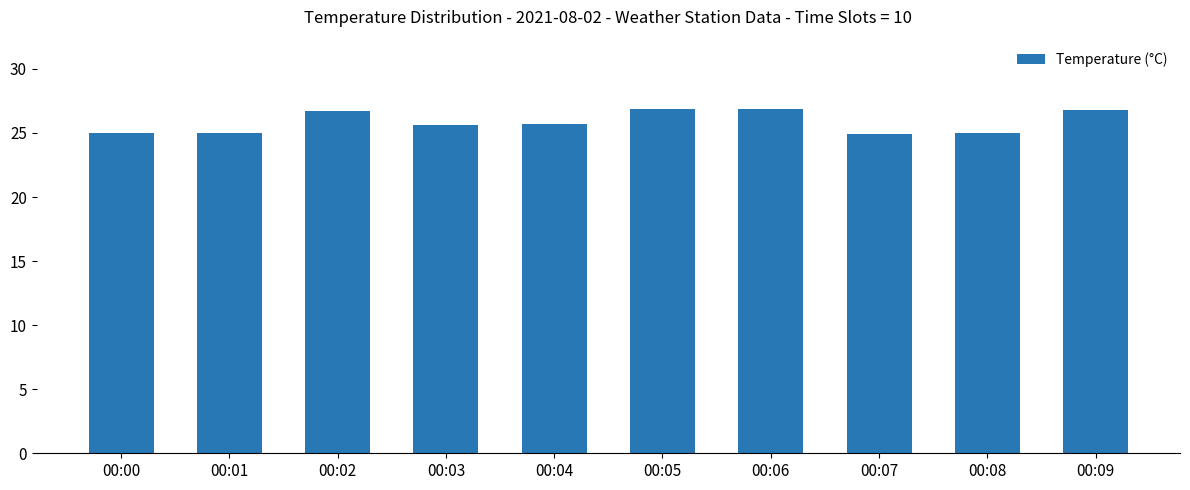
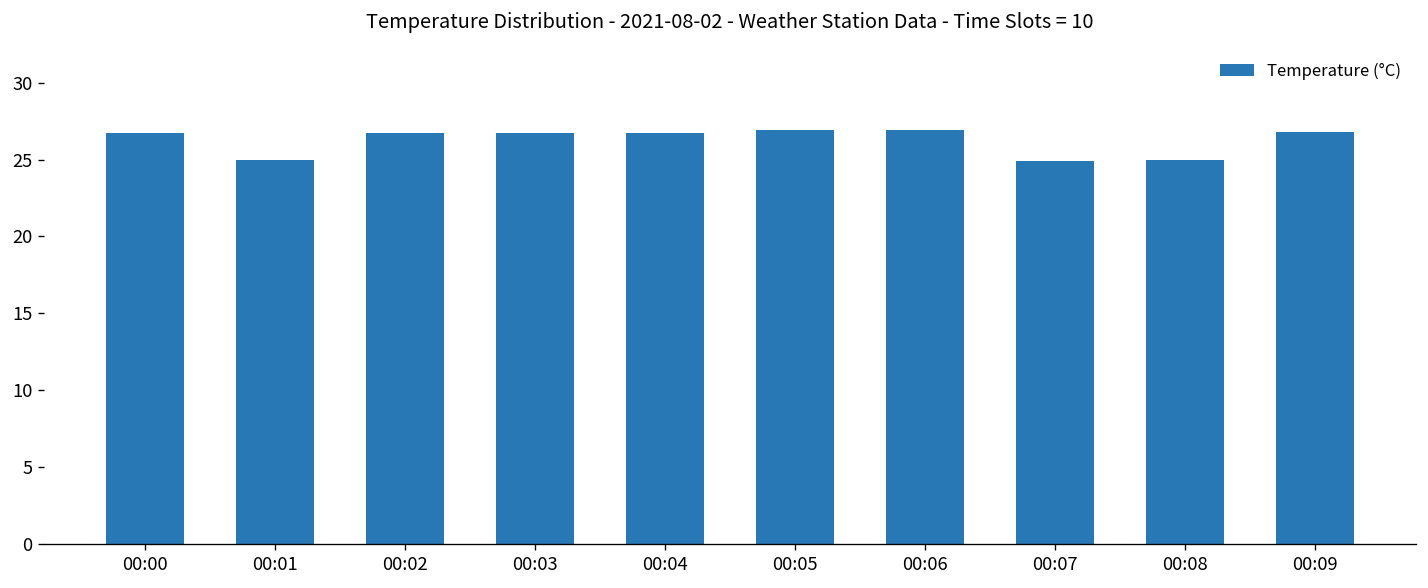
00:00: 25.0 -> 26.7
00:03: 25.6 -> 26.7
00:04: 25.7 -> 26.7
